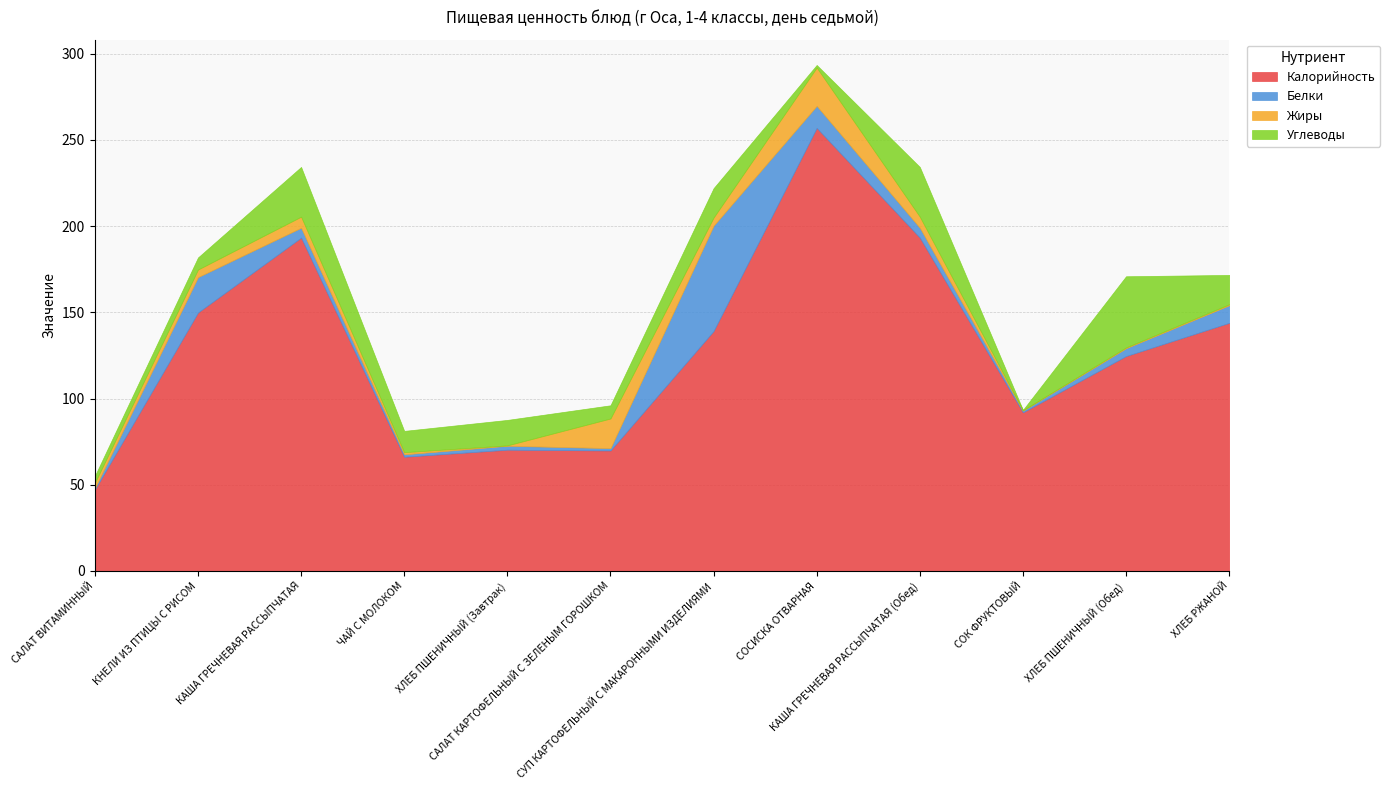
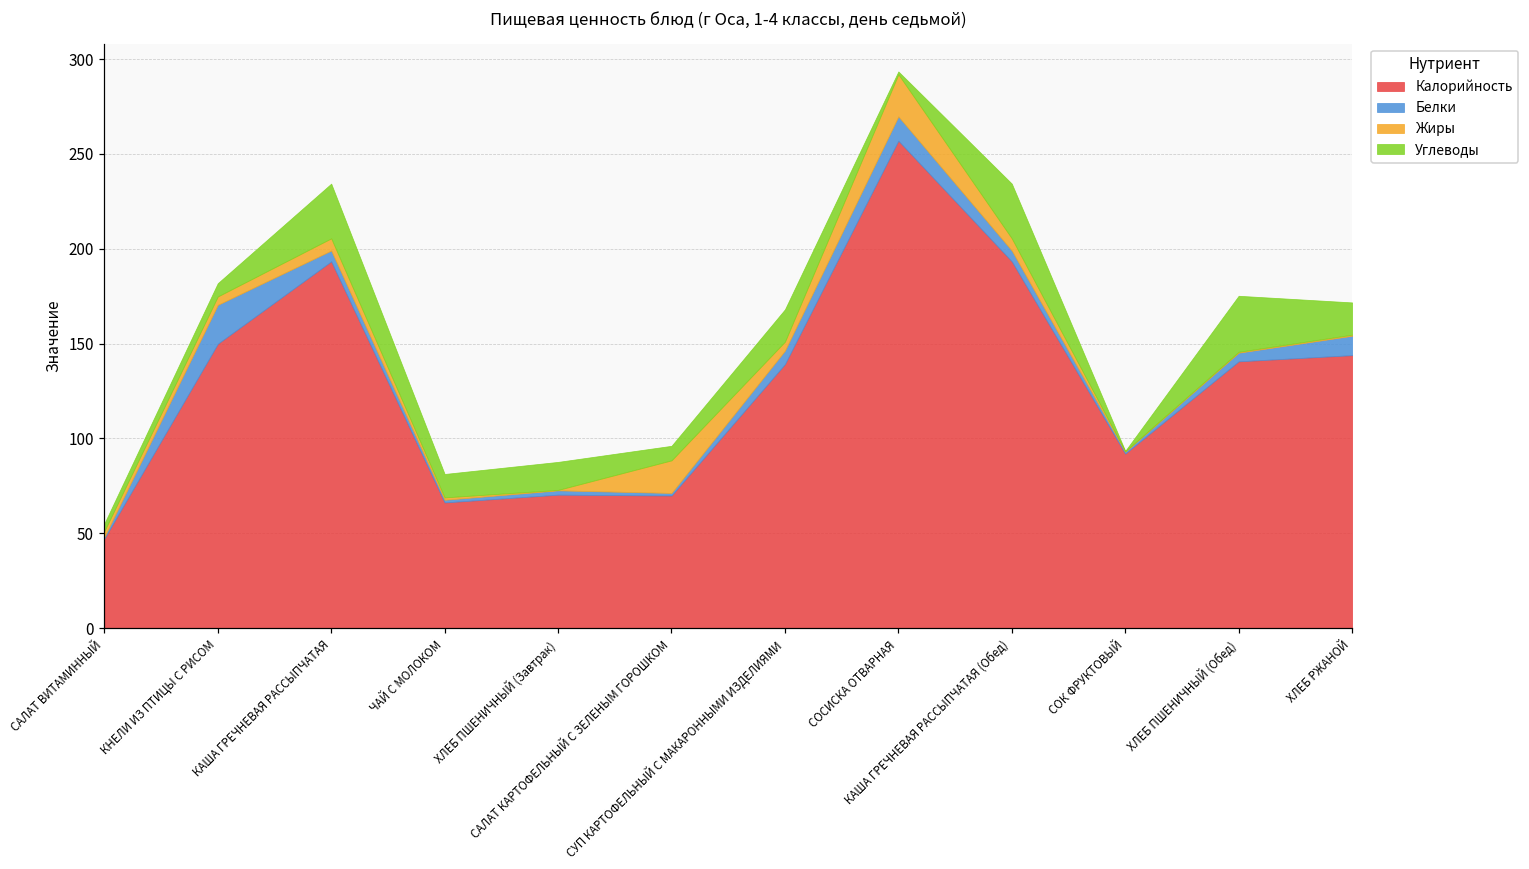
Белки, СУП КАРТОФЕЛЬНЫЙ С МАКАРОННЫМИ ИЗДЕЛИЯМИ: 61 -> 7
Калорийность, ХЛЕБ ПШЕНИЧНЫЙ (Обед): 125 -> 141
Углеводы, ХЛЕБ ПШЕНИЧНЫЙ (Обед): 41 -> 30
